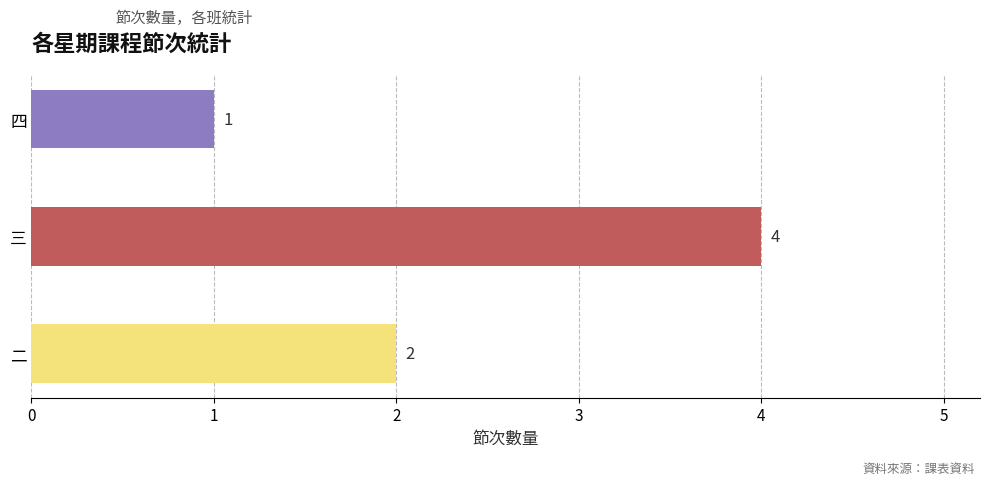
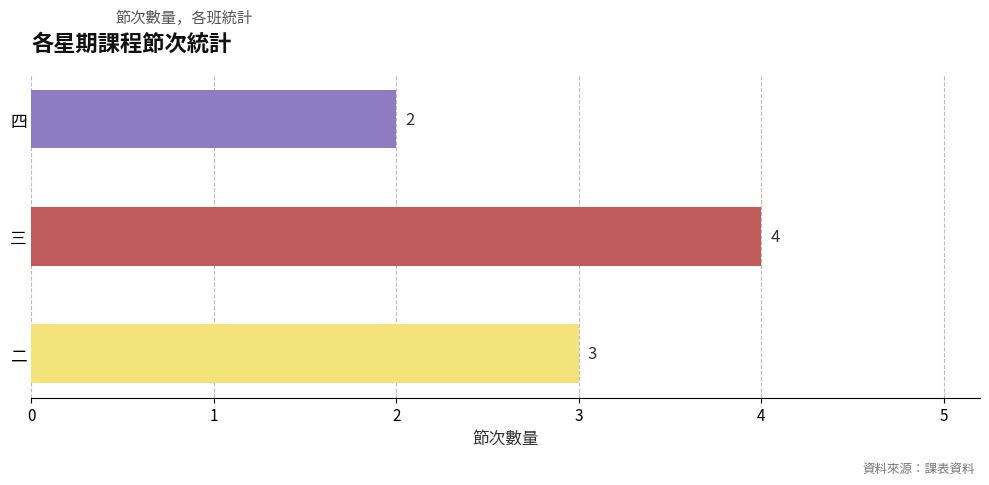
四: 1 -> 2
二: 2 -> 3
